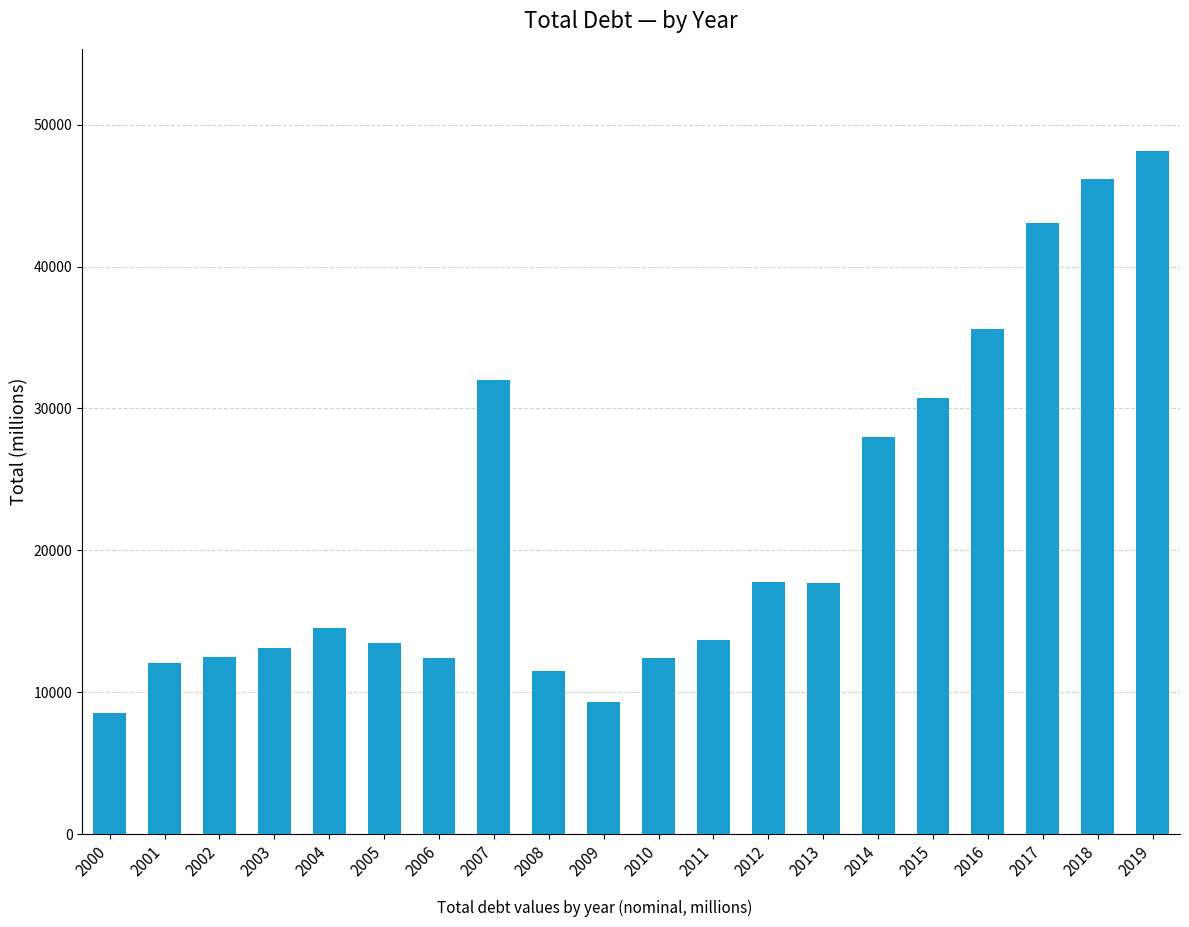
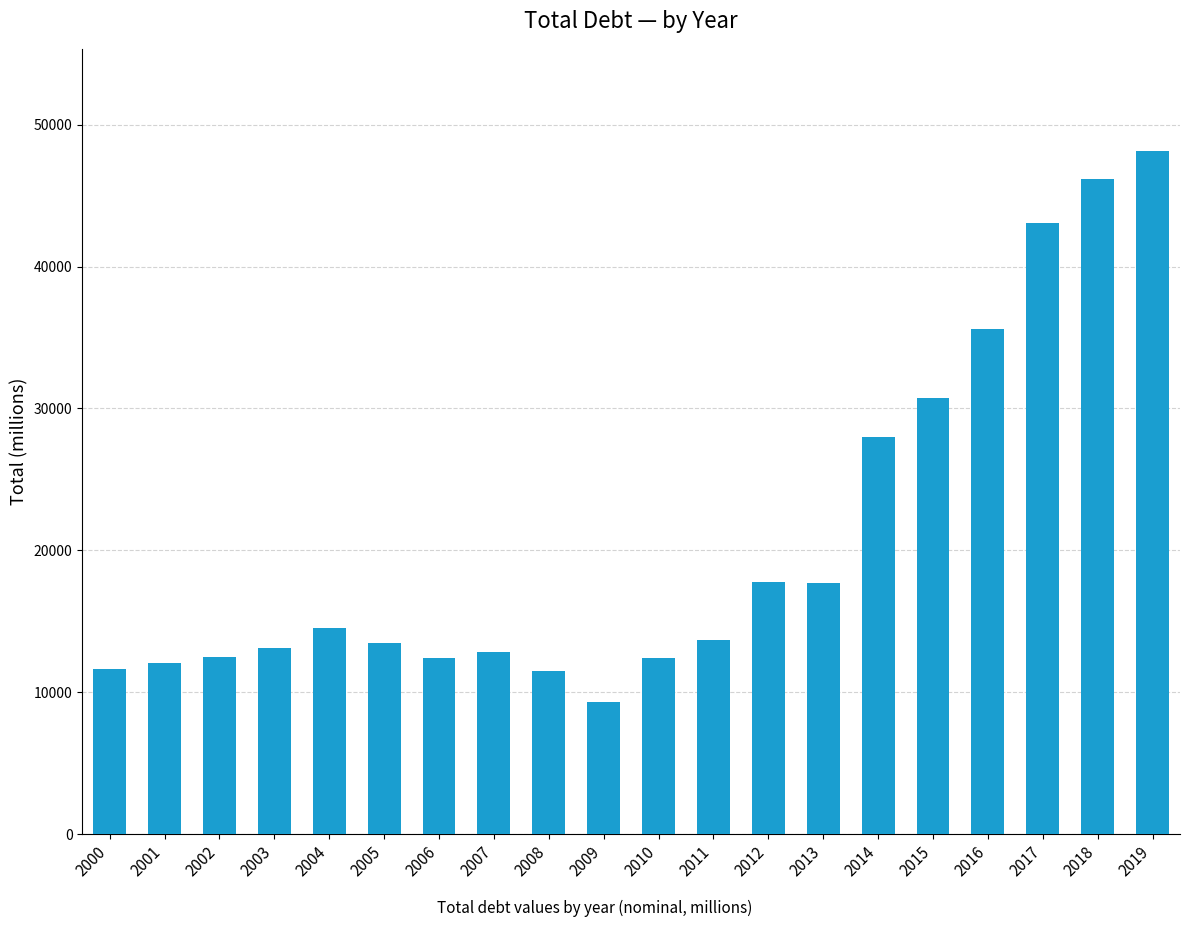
2000: 8500 -> 11700
2007: 32000 -> 12900
